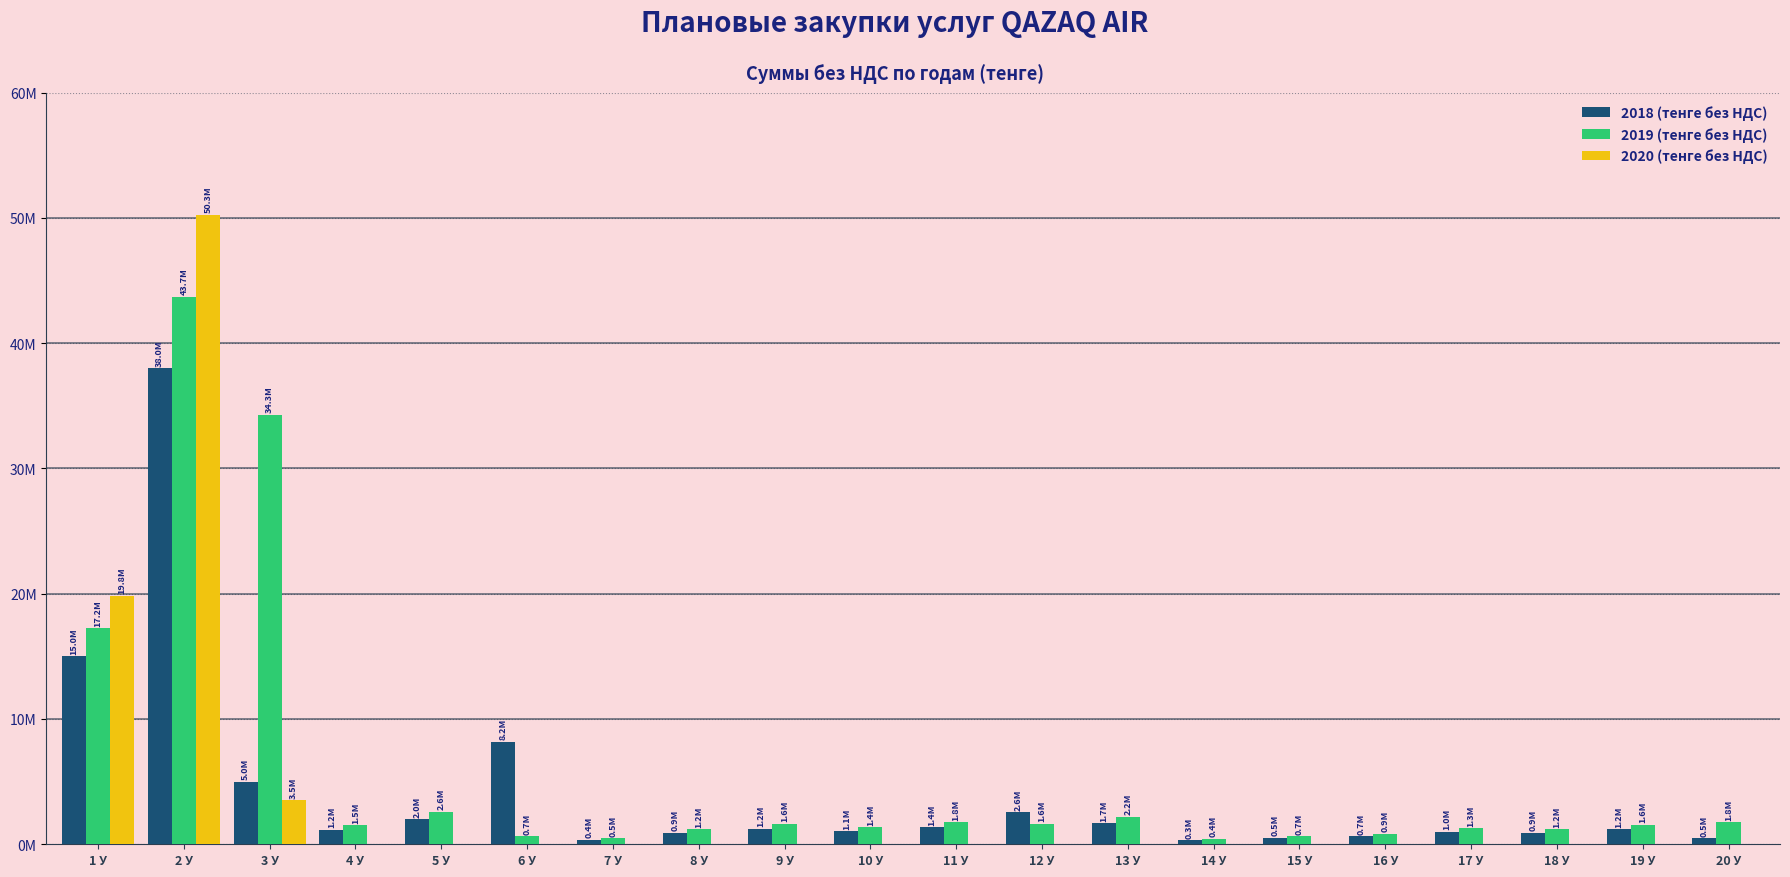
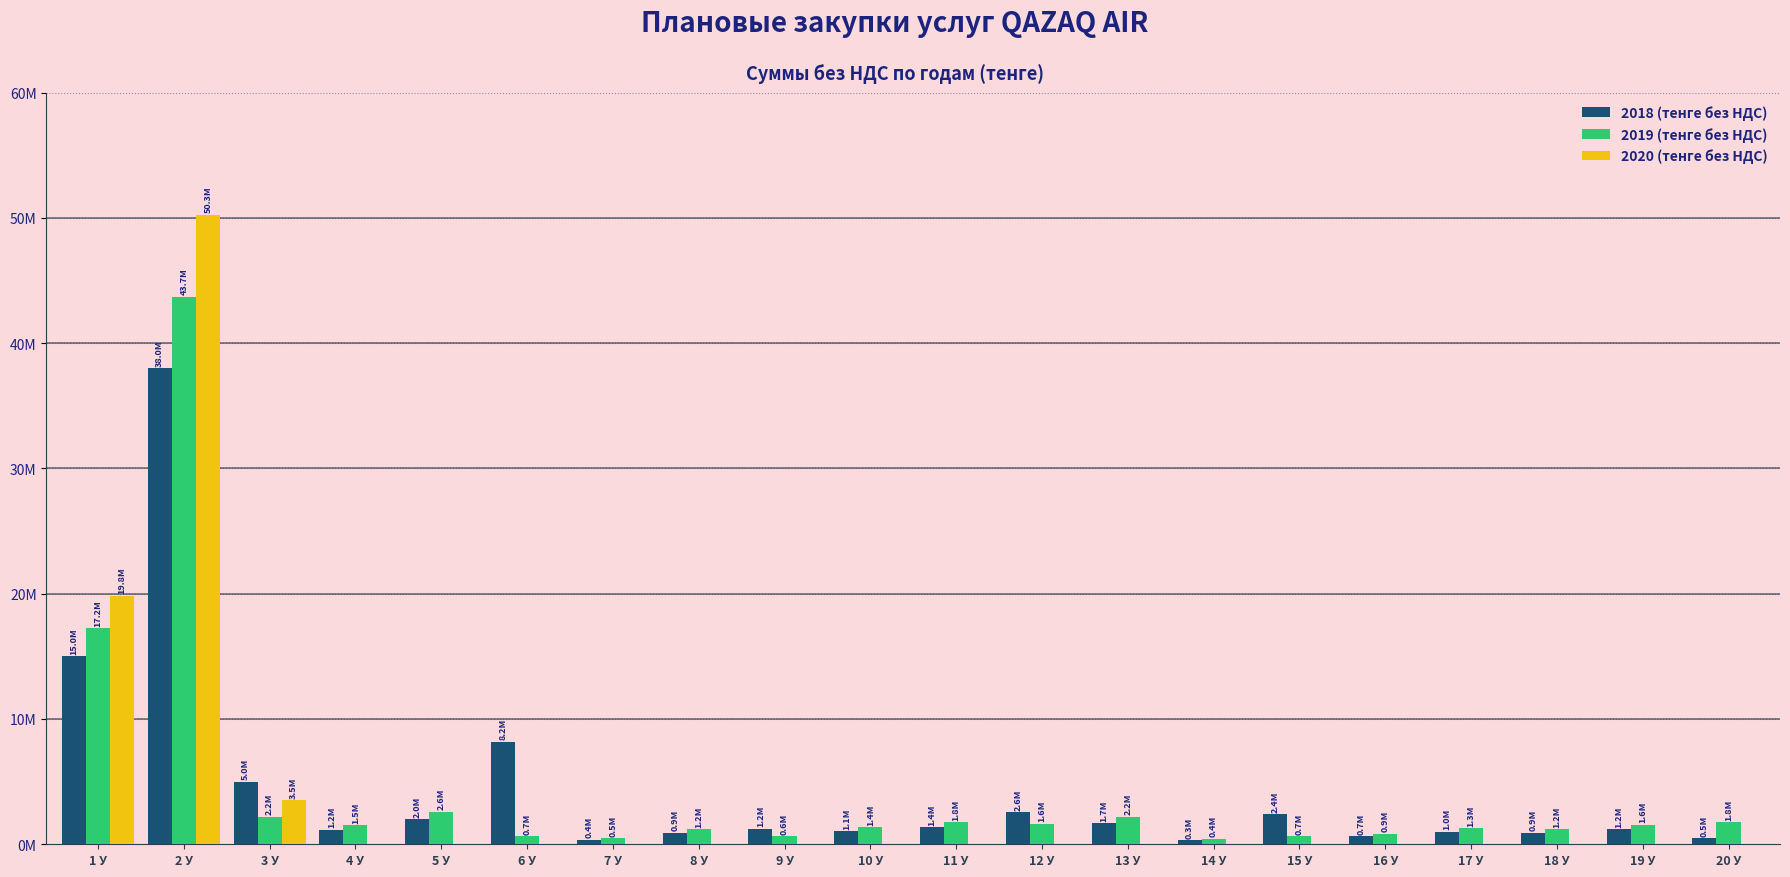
2019 (тенге без НДС), 3 У: 34.3M -> 2.2M
2019 (тенге без НДС), 9 У: 1.6M -> 0.6M
2018 (тенге без НДС), 15 У: 0.5M -> 2.4M
